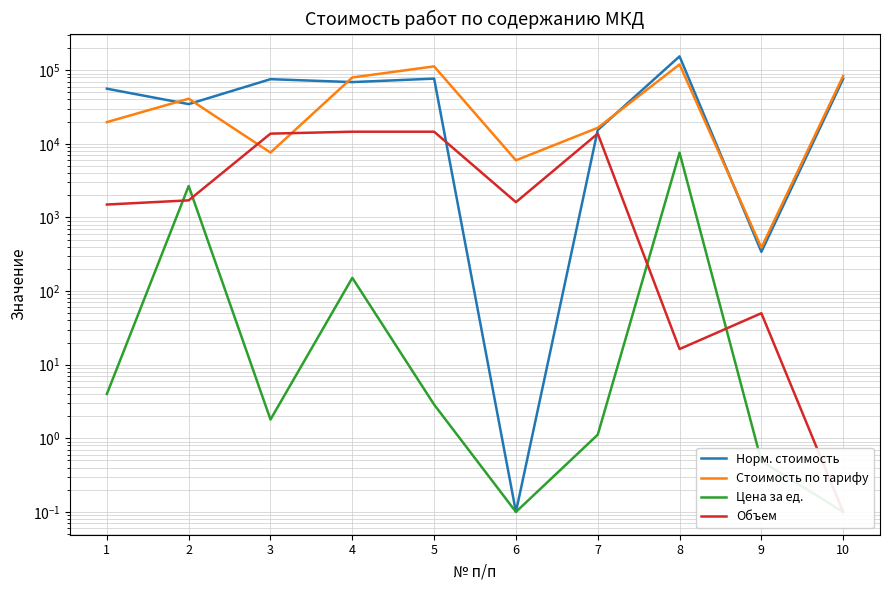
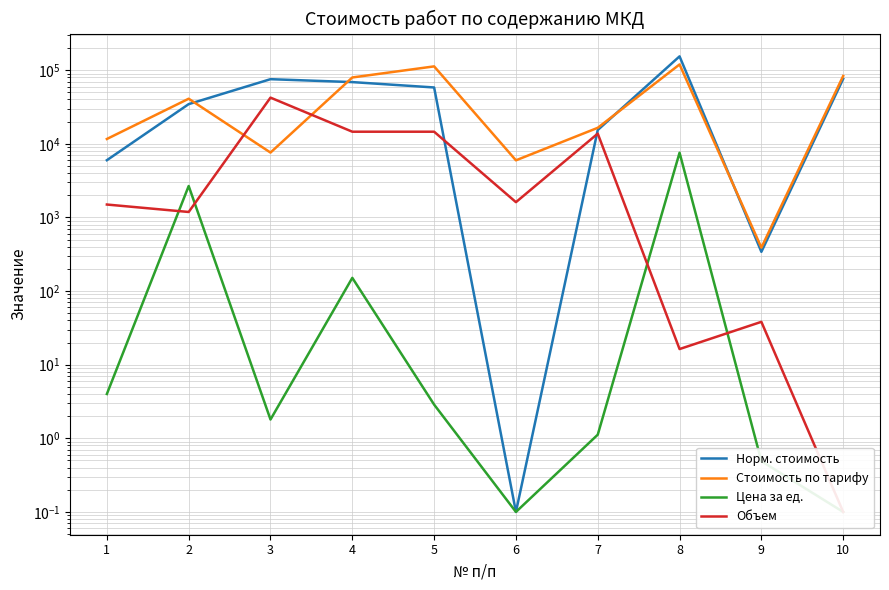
Норм. стоимость, 1: 60000 -> 6000
Стоимость по тарифу, 1: 20000 -> 12000
Объем, 2: 1700 -> 1200
Объем, 3: 14000 -> 40000
Норм. стоимость, 5: 80000 -> 60000
Объем, 9: 50 -> 40
